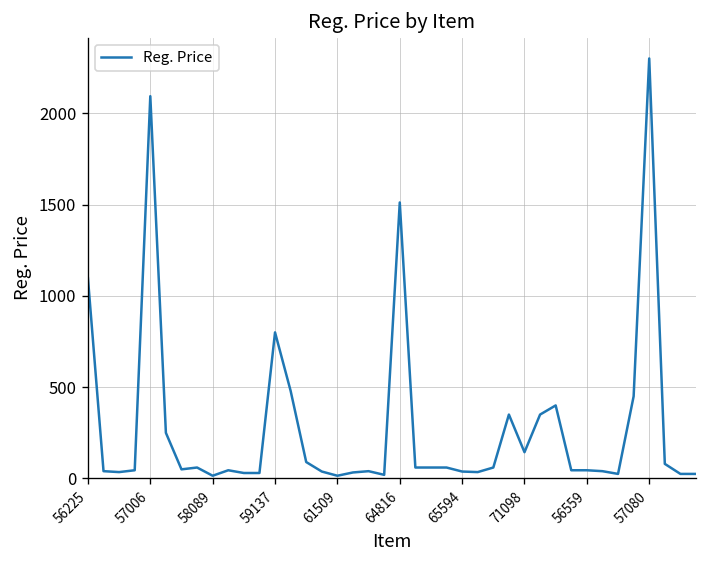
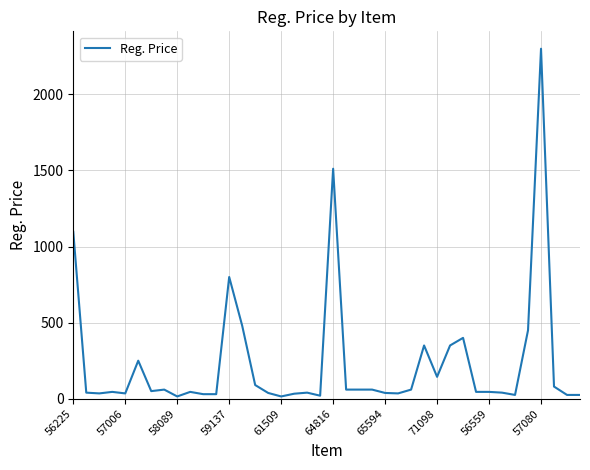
57006: 2090 -> 30
